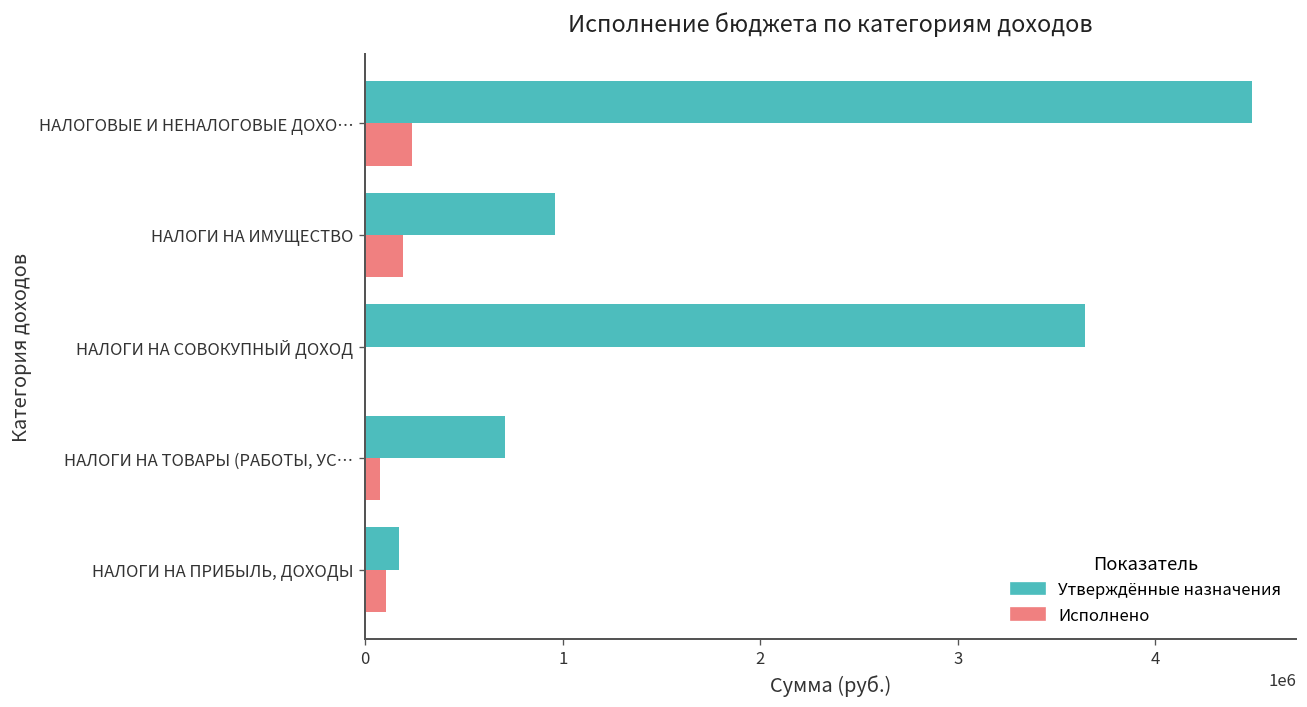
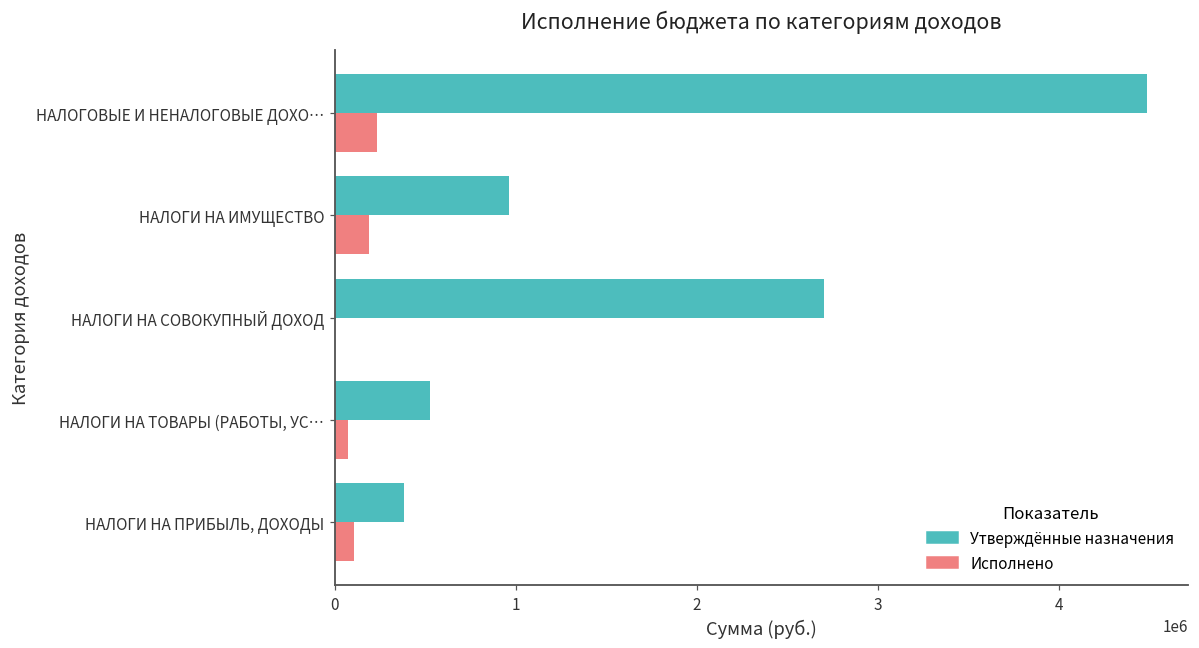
Утверждённые назначения, НАЛОГИ НА СОВОКУПНЫЙ ДОХОД: 3640000 -> 2700000
Утверждённые назначения, НАЛОГИ НА ТОВАРЫ (РАБОТЫ, УС…: 710000 -> 530000
Утверждённые назначения, НАЛОГИ НА ПРИБЫЛЬ, ДОХОДЫ: 170000 -> 380000
